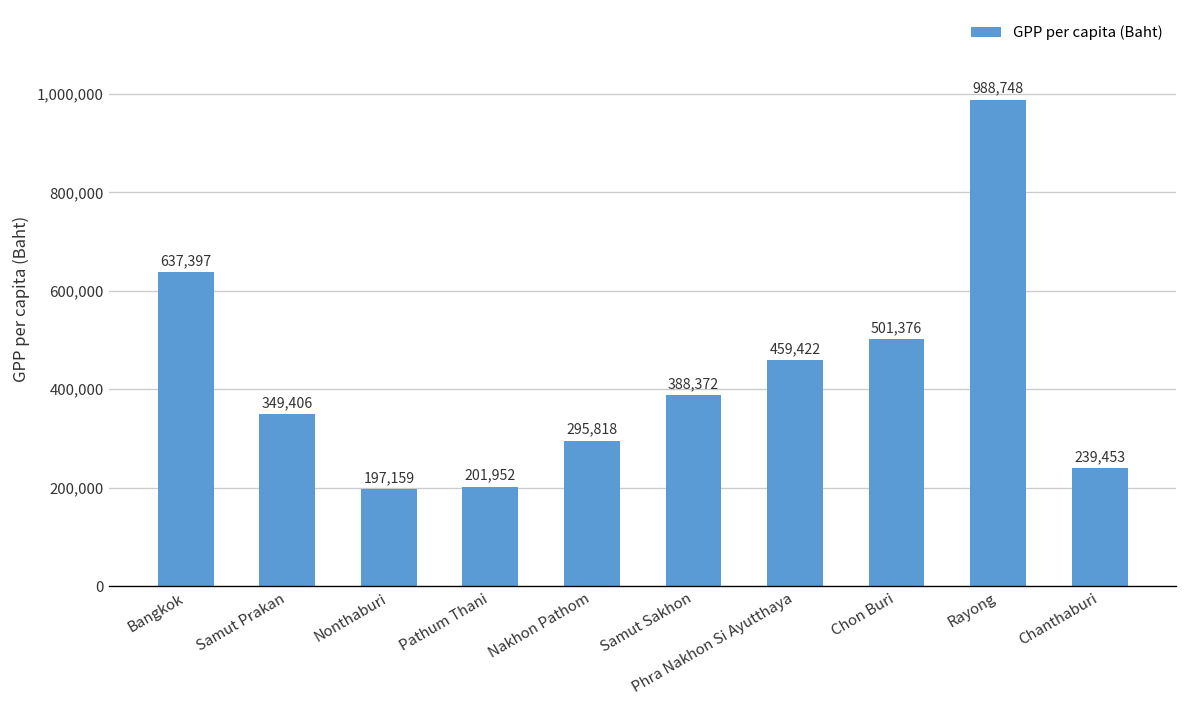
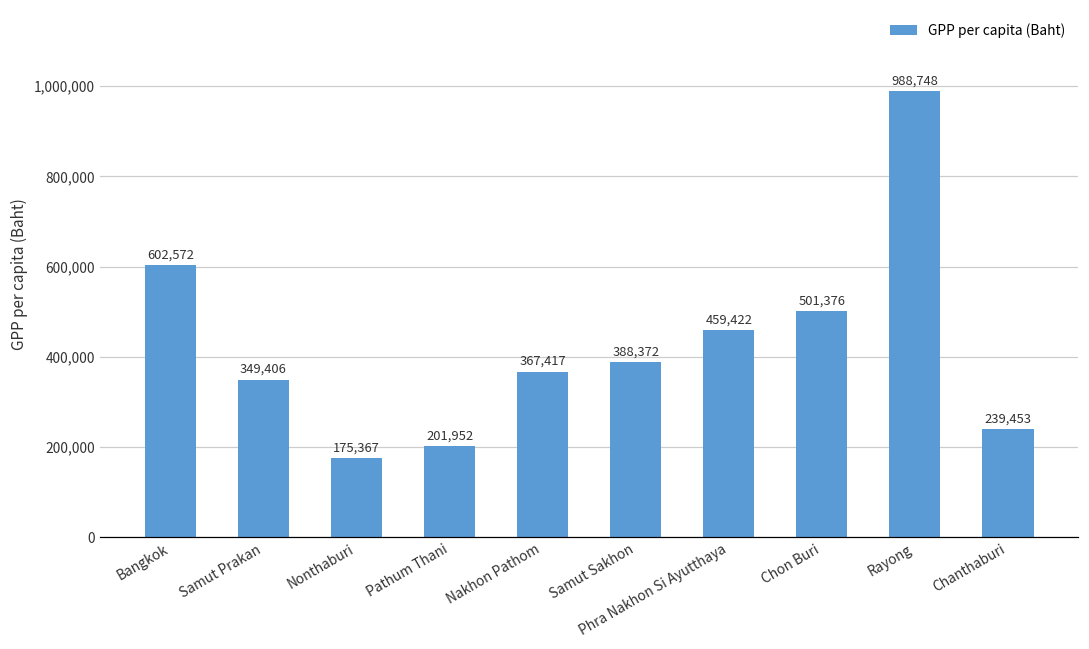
Bangkok: 637,397 -> 602,572
Nonthaburi: 197,159 -> 175,367
Nakhon Pathom: 295,818 -> 367,417
